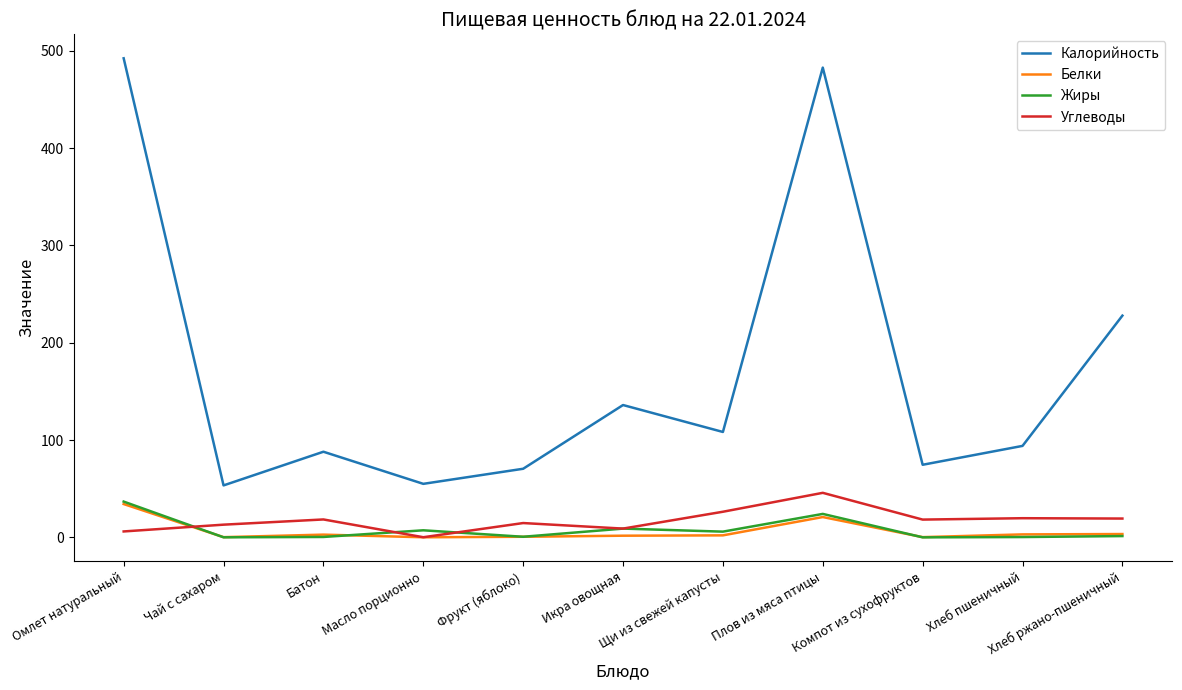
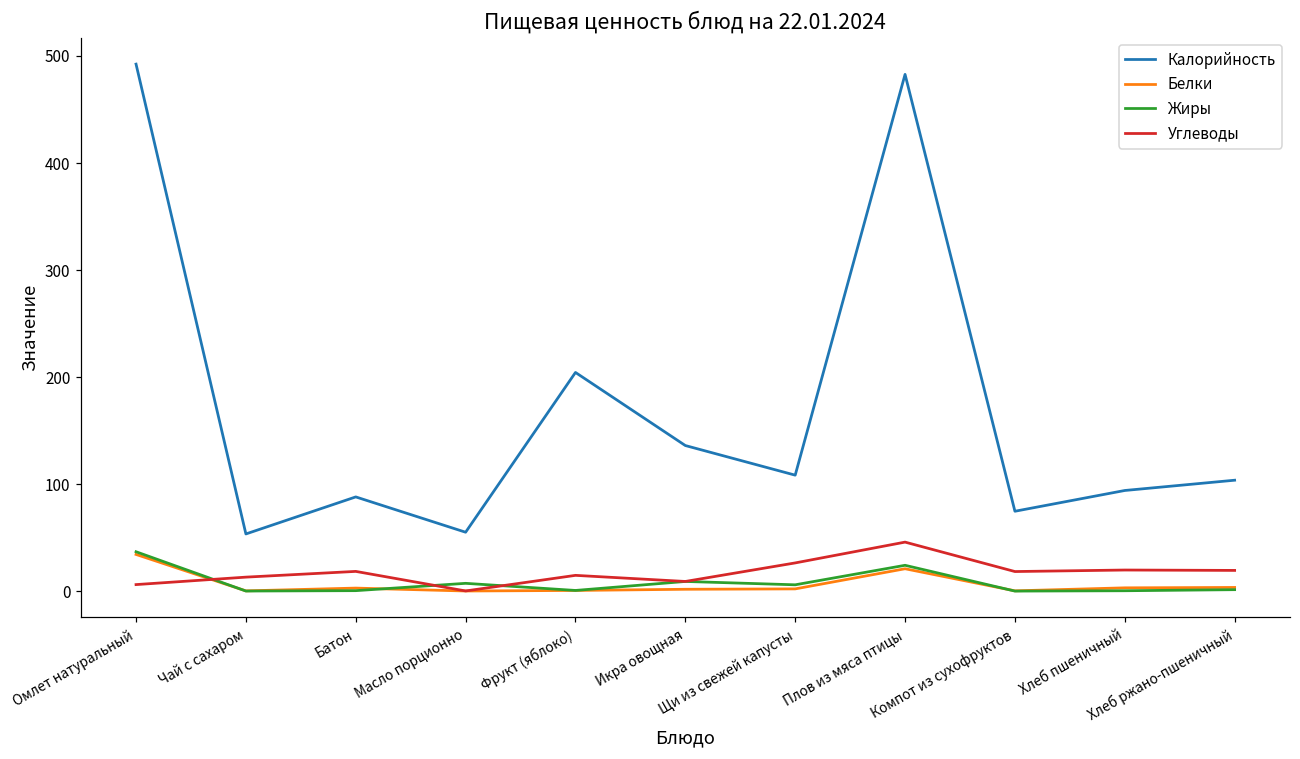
Калорийность, Фрукт (яблоко): 70 -> 200
Калорийность, Хлеб ржано-пшеничный: 230 -> 100
